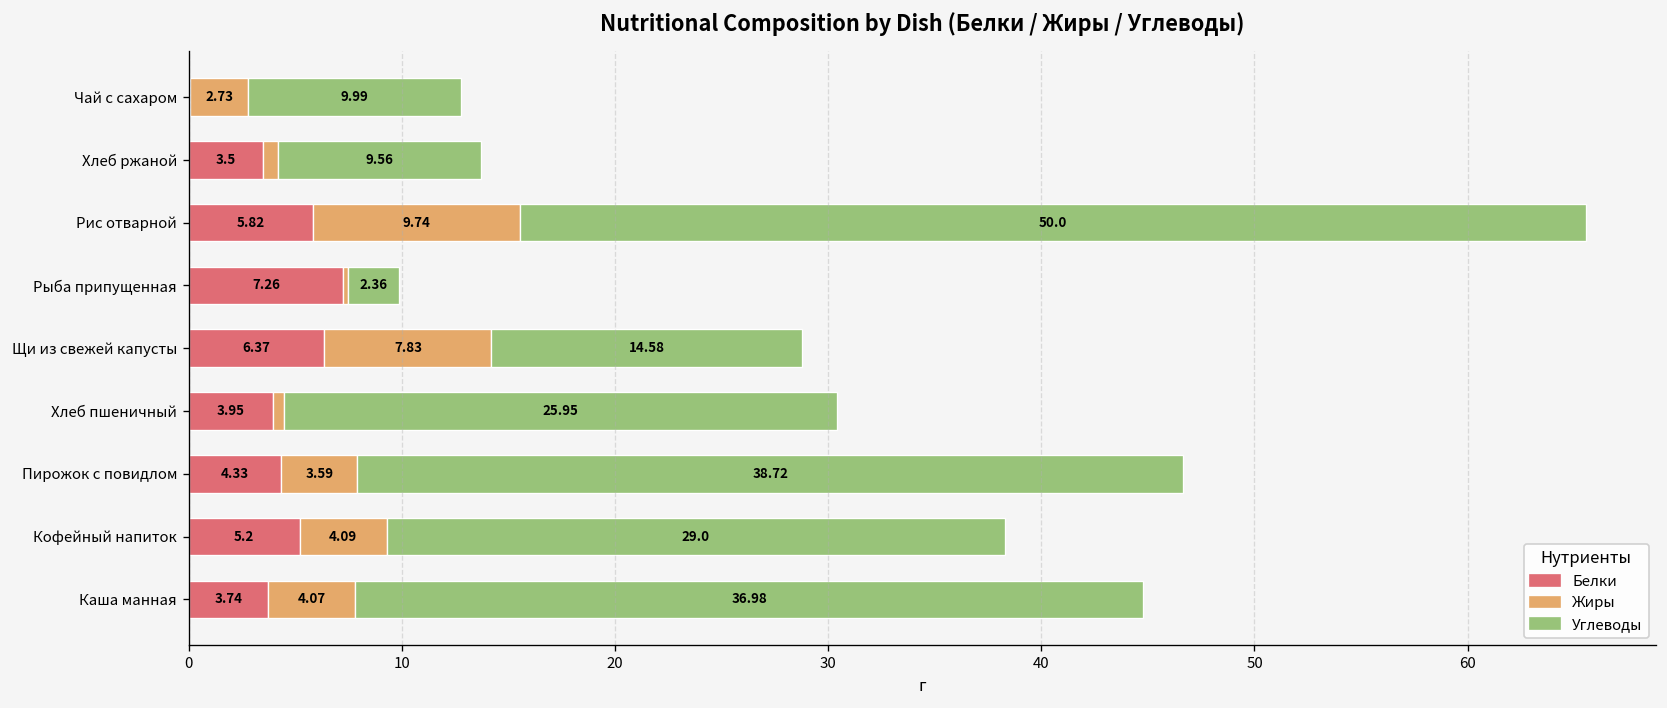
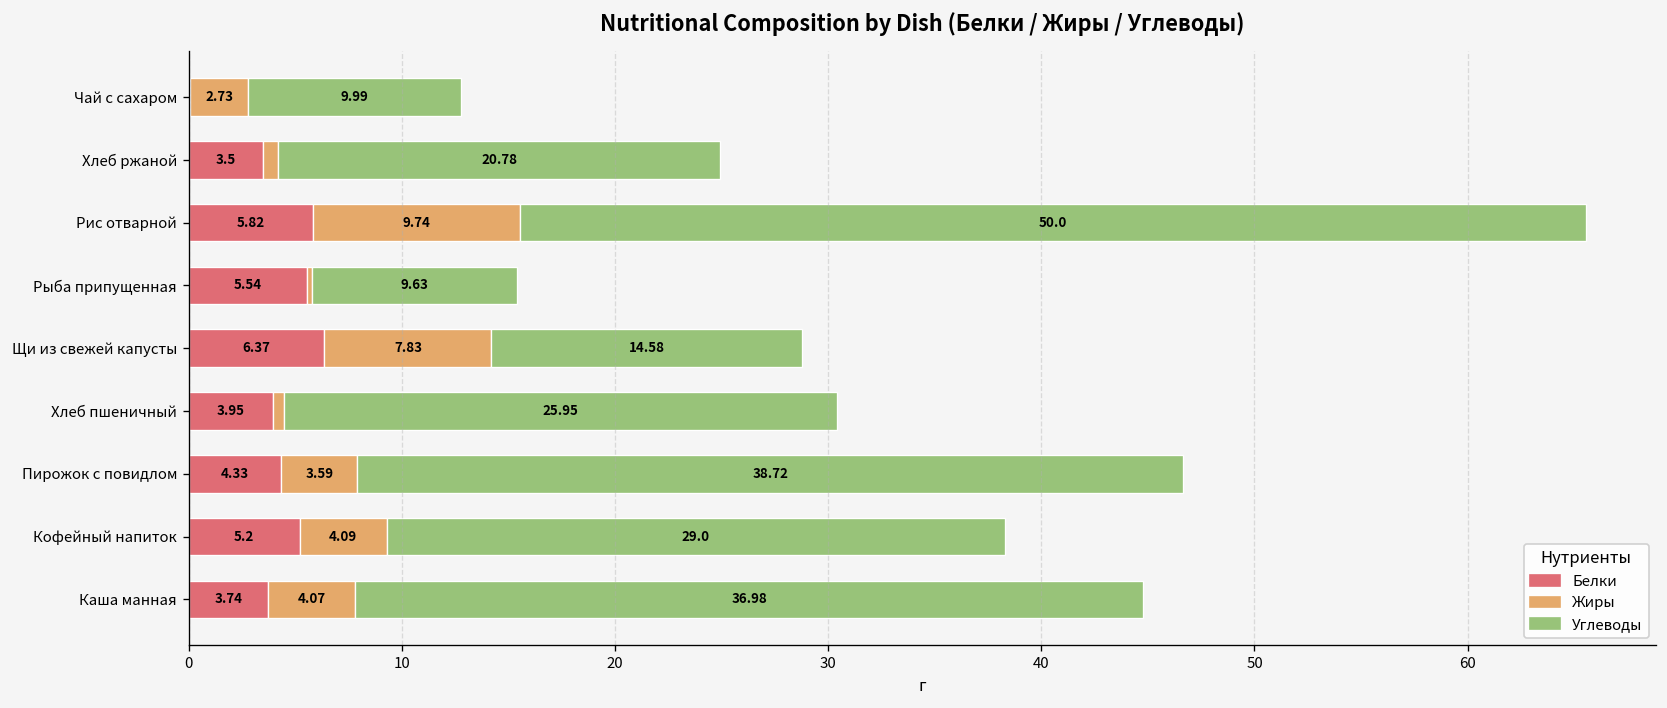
Углеводы, Хлеб ржаной: 9.56 -> 20.78
Белки, Рыба припущенная: 7.26 -> 5.54
Углеводы, Рыба припущенная: 2.36 -> 9.63
